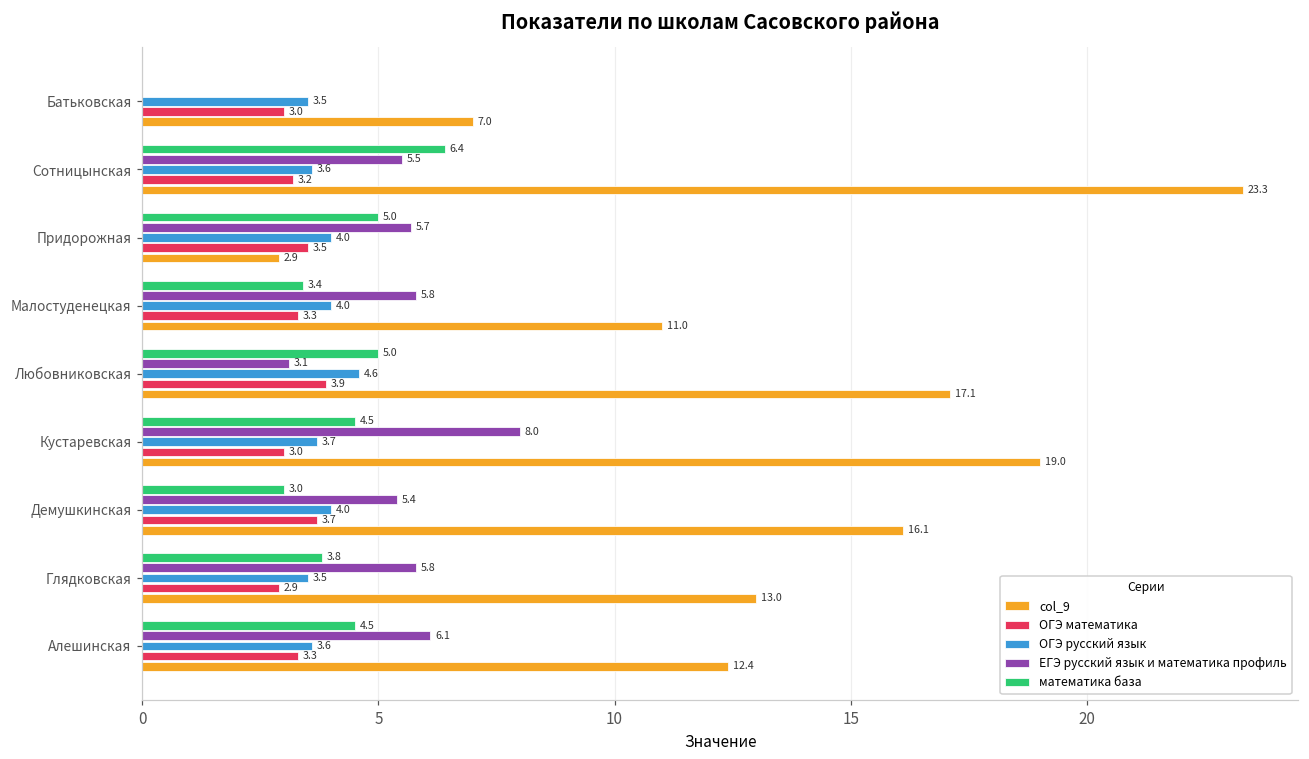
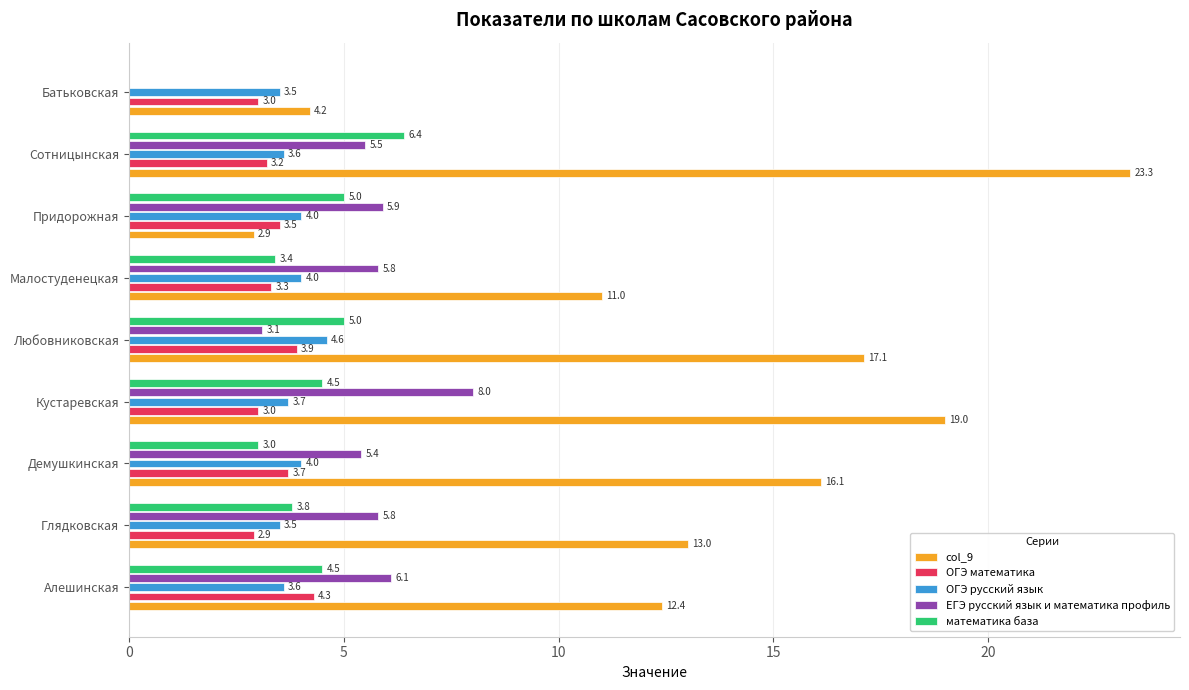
col_9, Батьковская: 7.0 -> 4.2
ЕГЭ русский язык и математика профиль, Придорожная: 5.7 -> 5.9
ОГЭ математика, Алешинская: 3.3 -> 4.3
